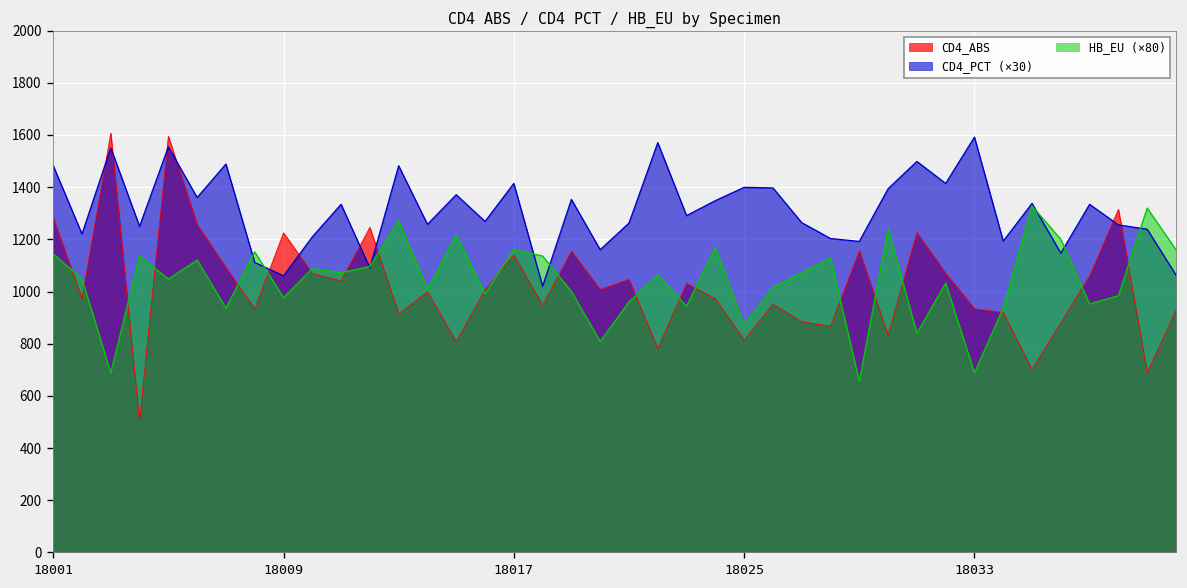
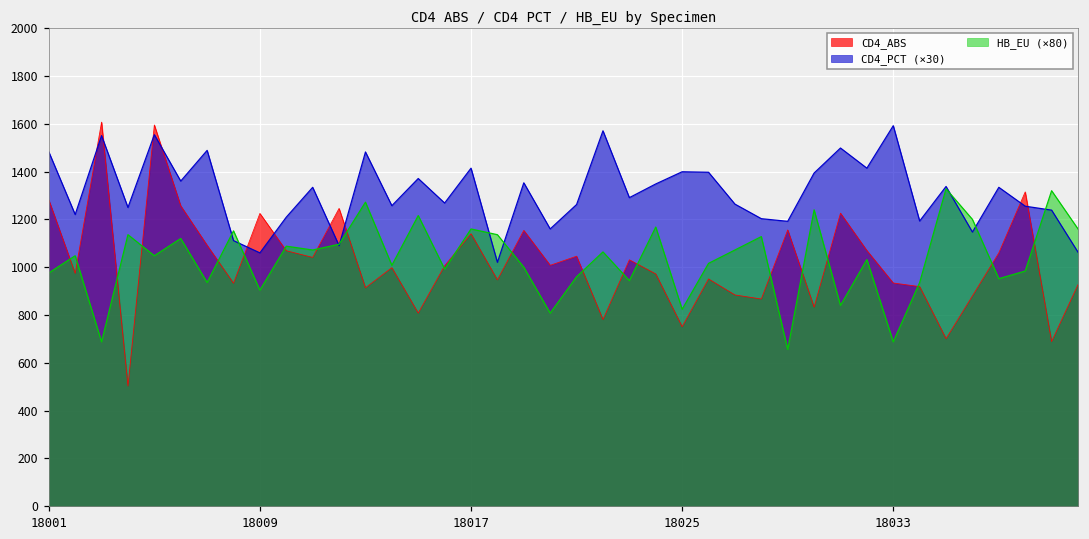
HB_EU (×80), 18001: 1140 -> 980
HB_EU (×80), 18009: 980 -> 900
CD4_ABS, 18025: 810 -> 750
HB_EU (×80), 18025: 870 -> 820
